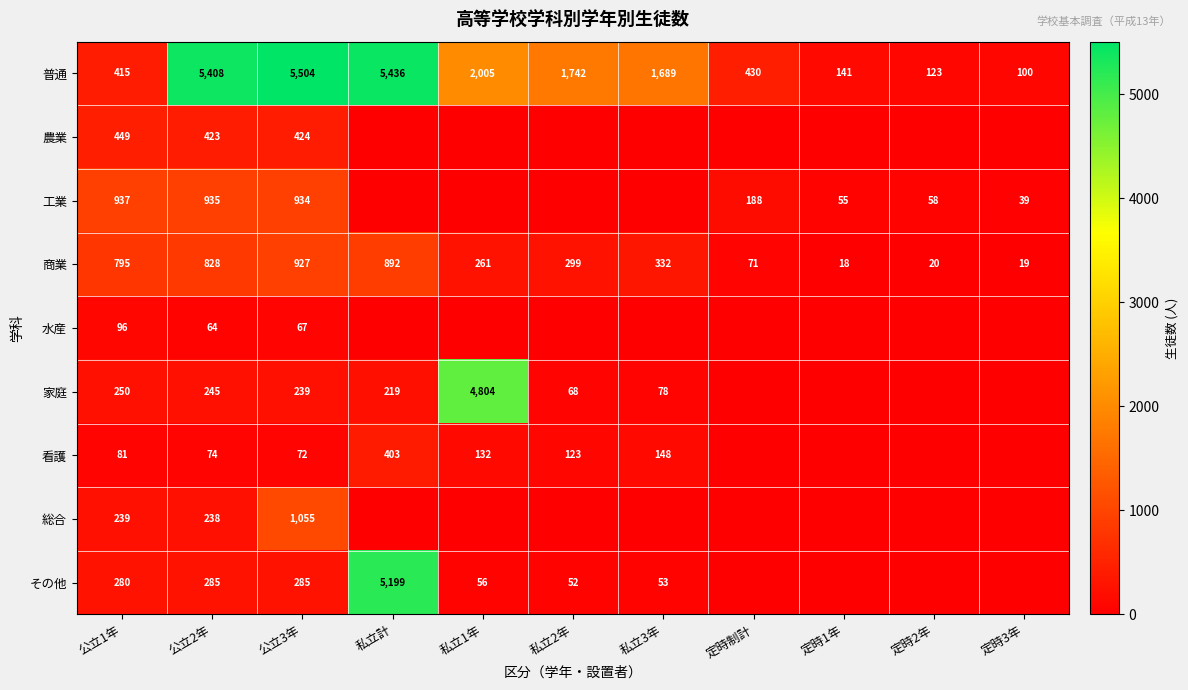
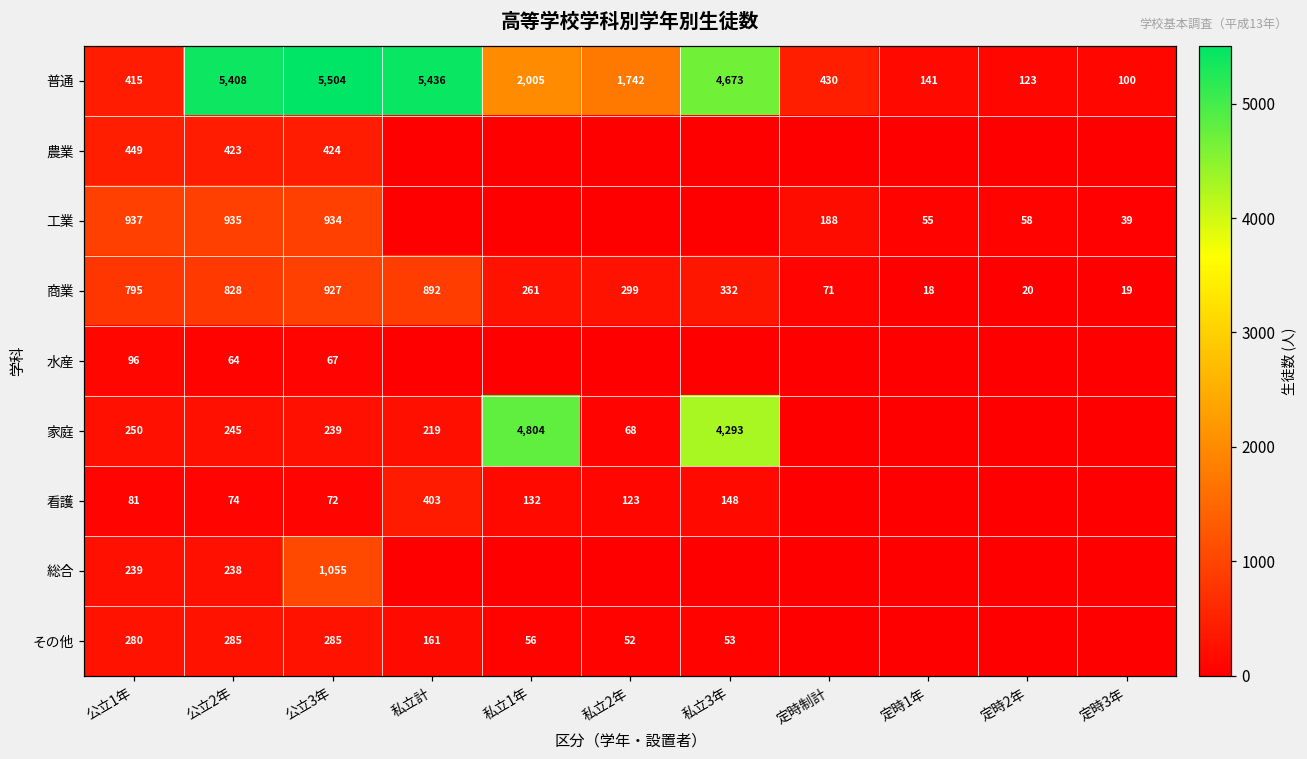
普通, 私立3年: 1,689 -> 4,673
家庭, 私立3年: 78 -> 4,293
その他, 私立計: 5,199 -> 161
